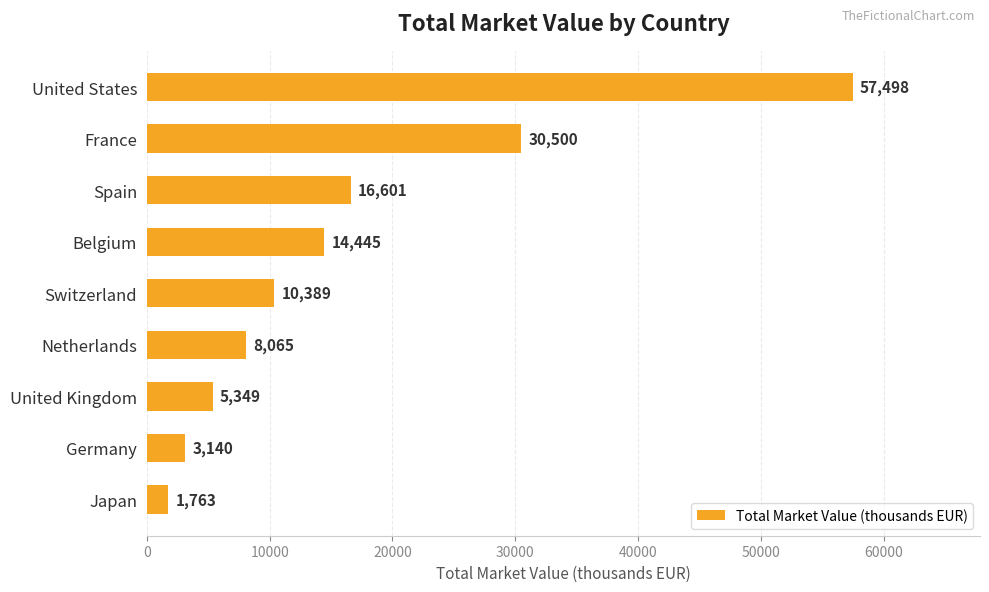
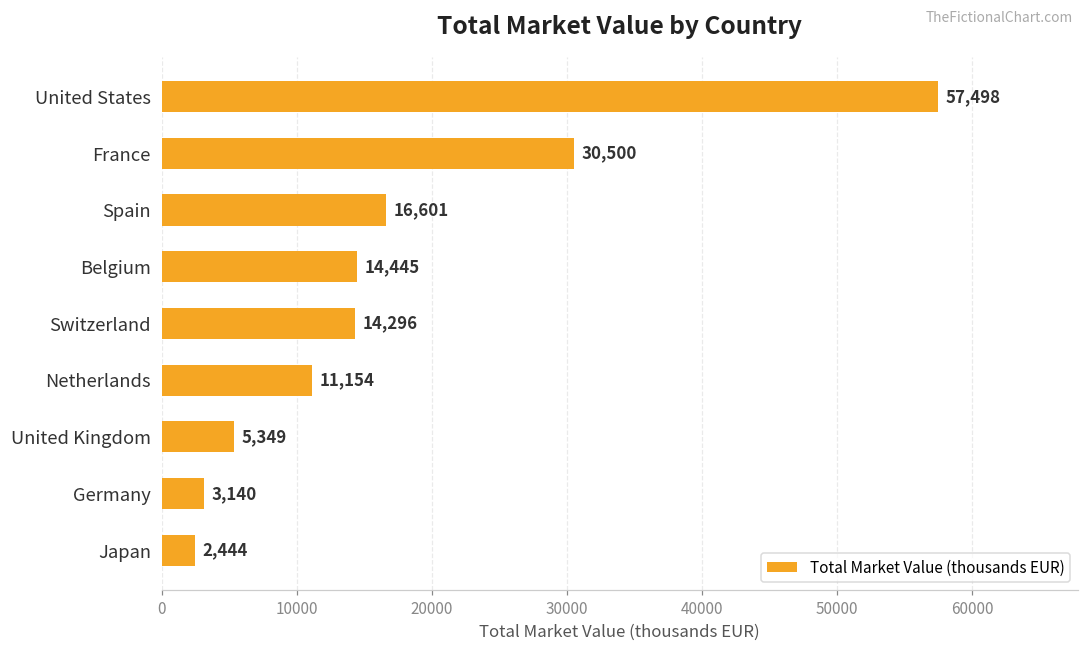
Switzerland: 10,389 -> 14,296
Netherlands: 8,065 -> 11,154
Japan: 1,763 -> 2,444
